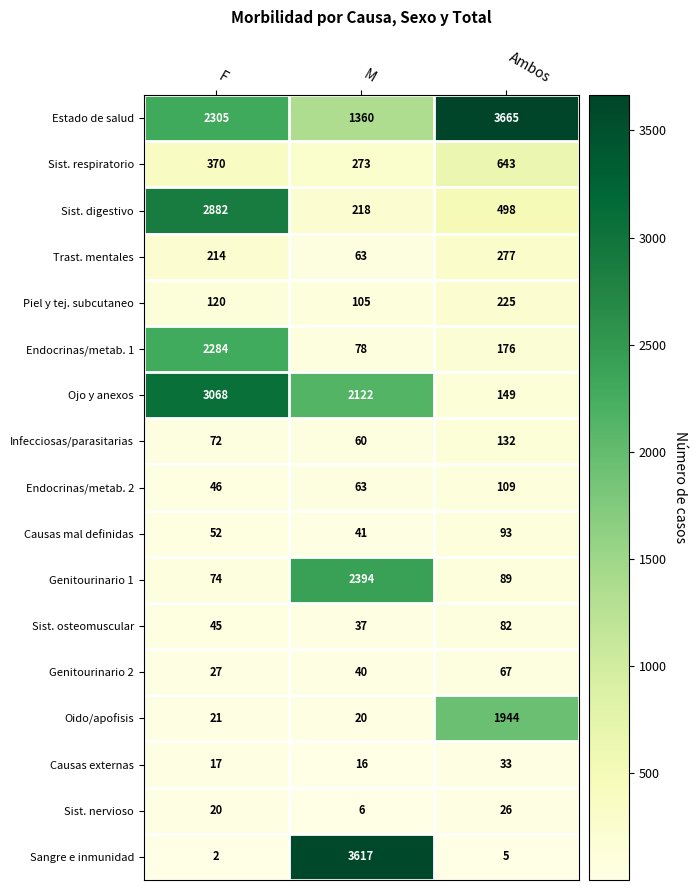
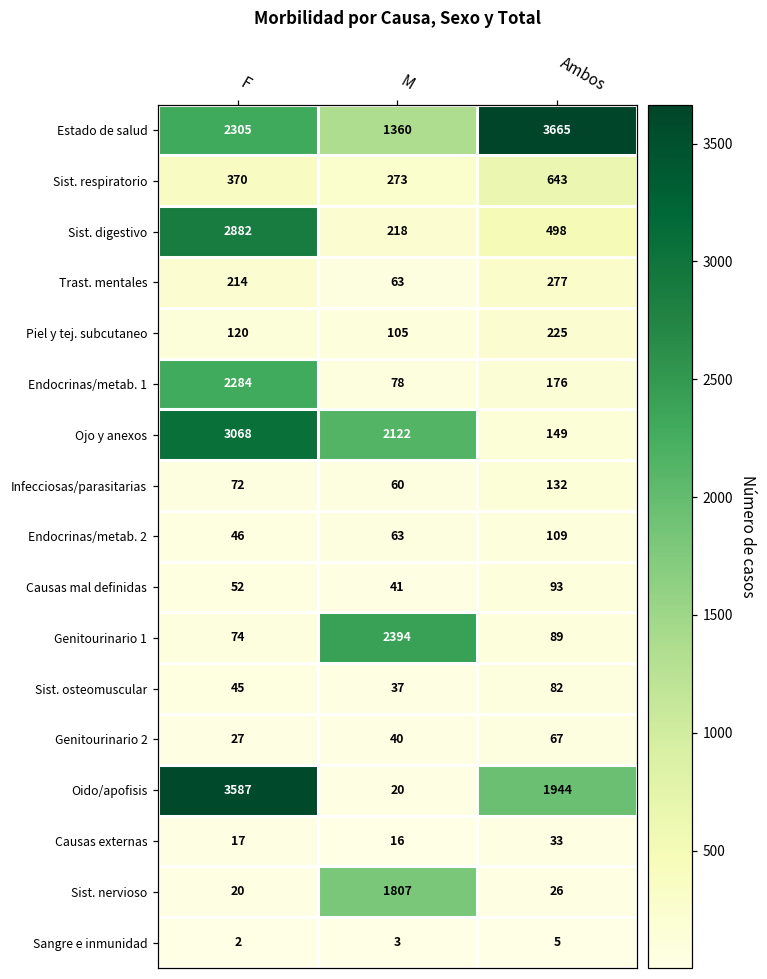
Oido/apofisis, F: 21 -> 3587
Sist. nervioso, M: 6 -> 1807
Sangre e inmunidad, M: 3617 -> 3
